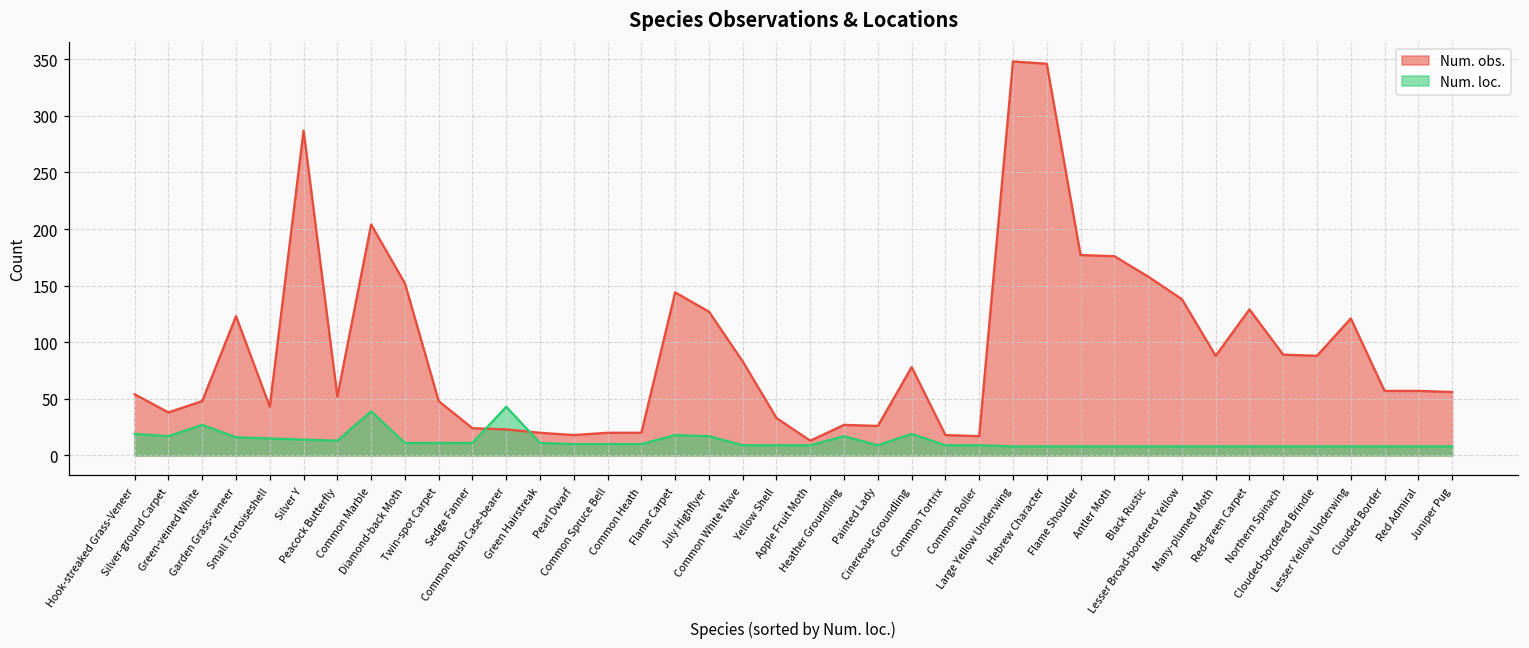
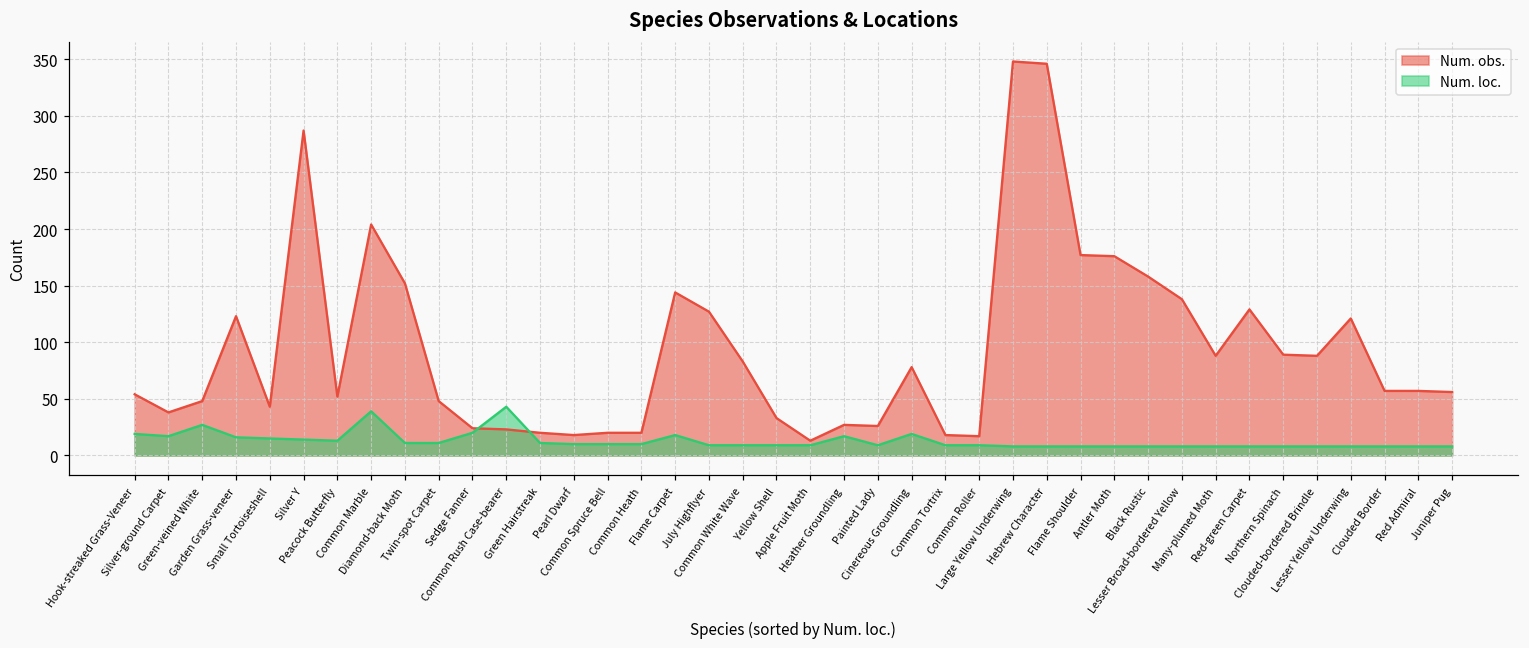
Num. loc., Sedge Fanner: 11 -> 20
Num. loc., July Highflyer: 17 -> 9
